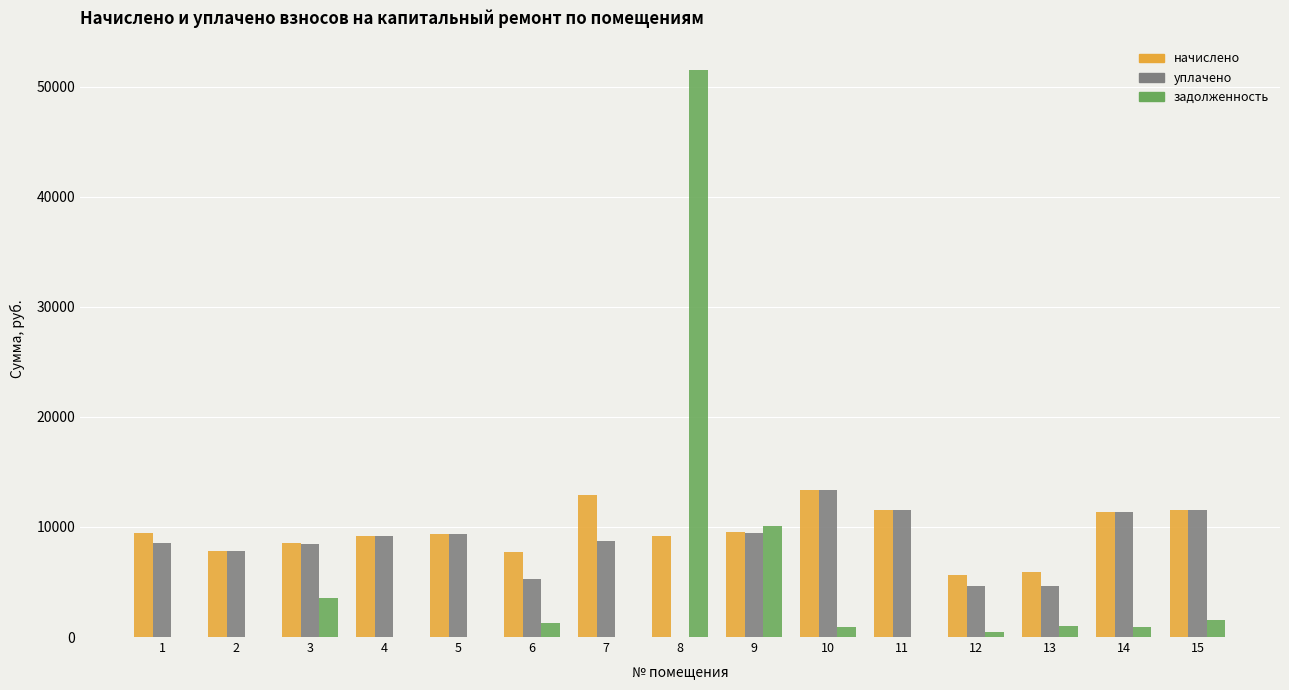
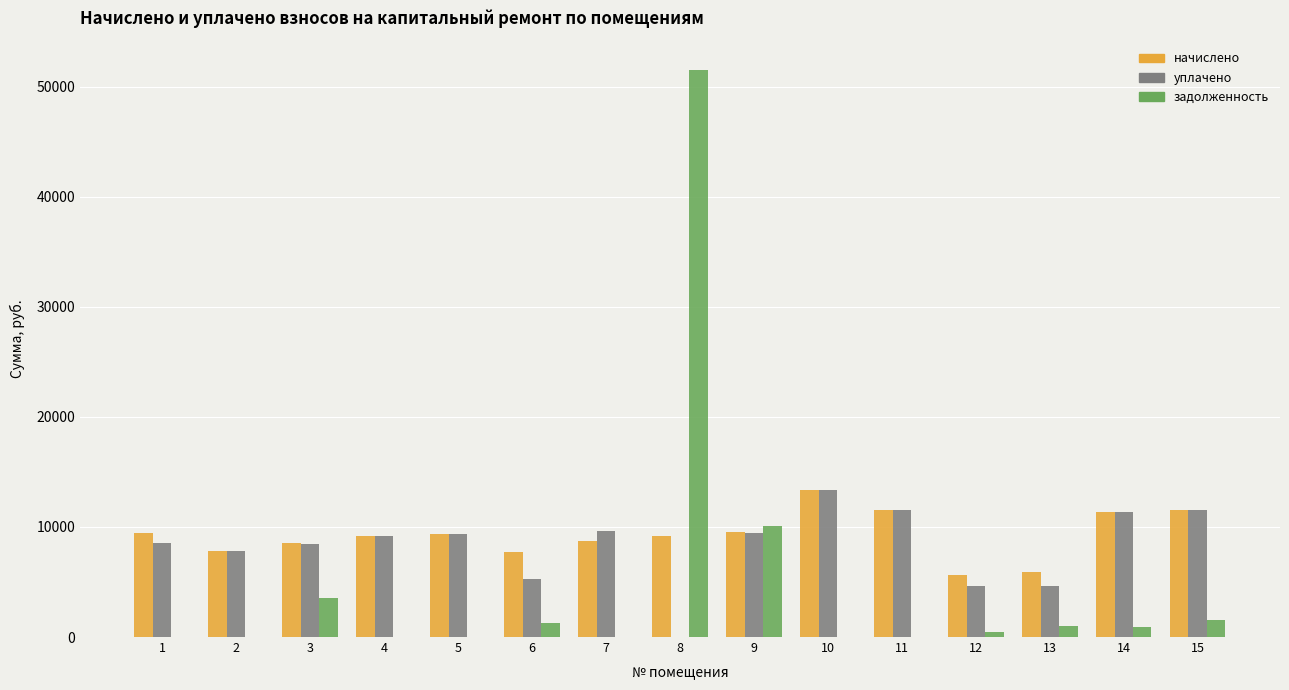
начислено, 7: 12900 -> 8700
уплачено, 7: 8700 -> 9700
задолженность, 10: 900 -> 0
